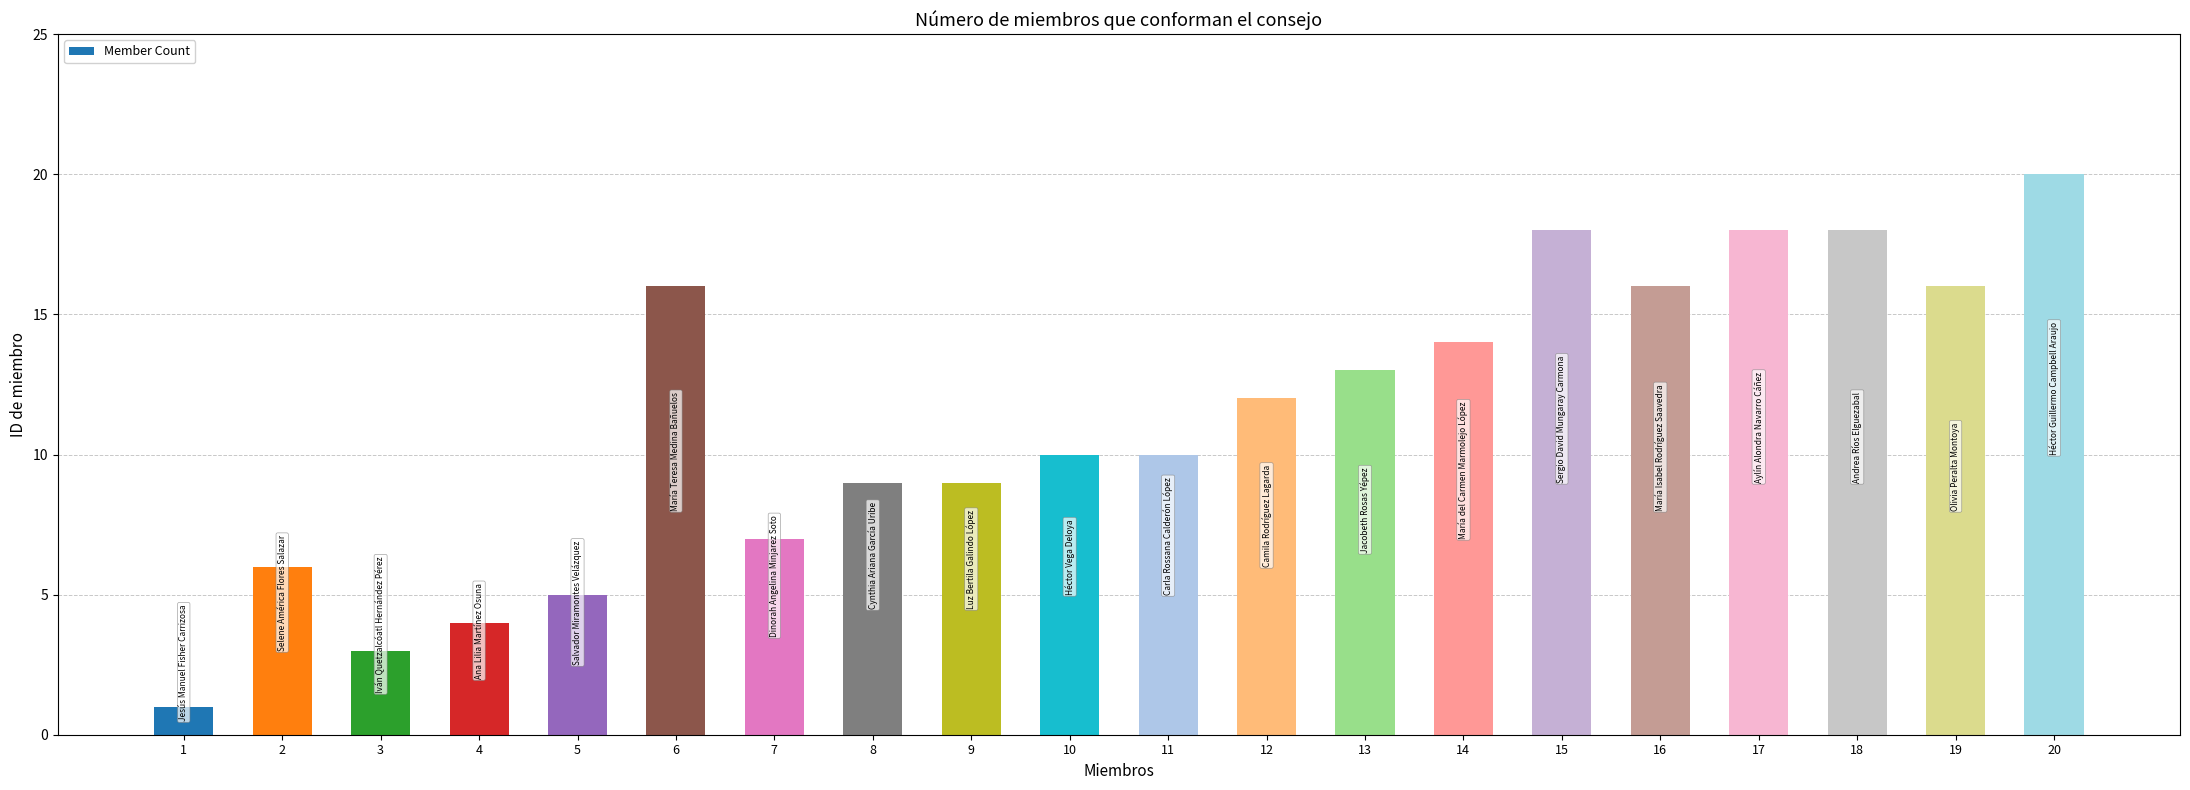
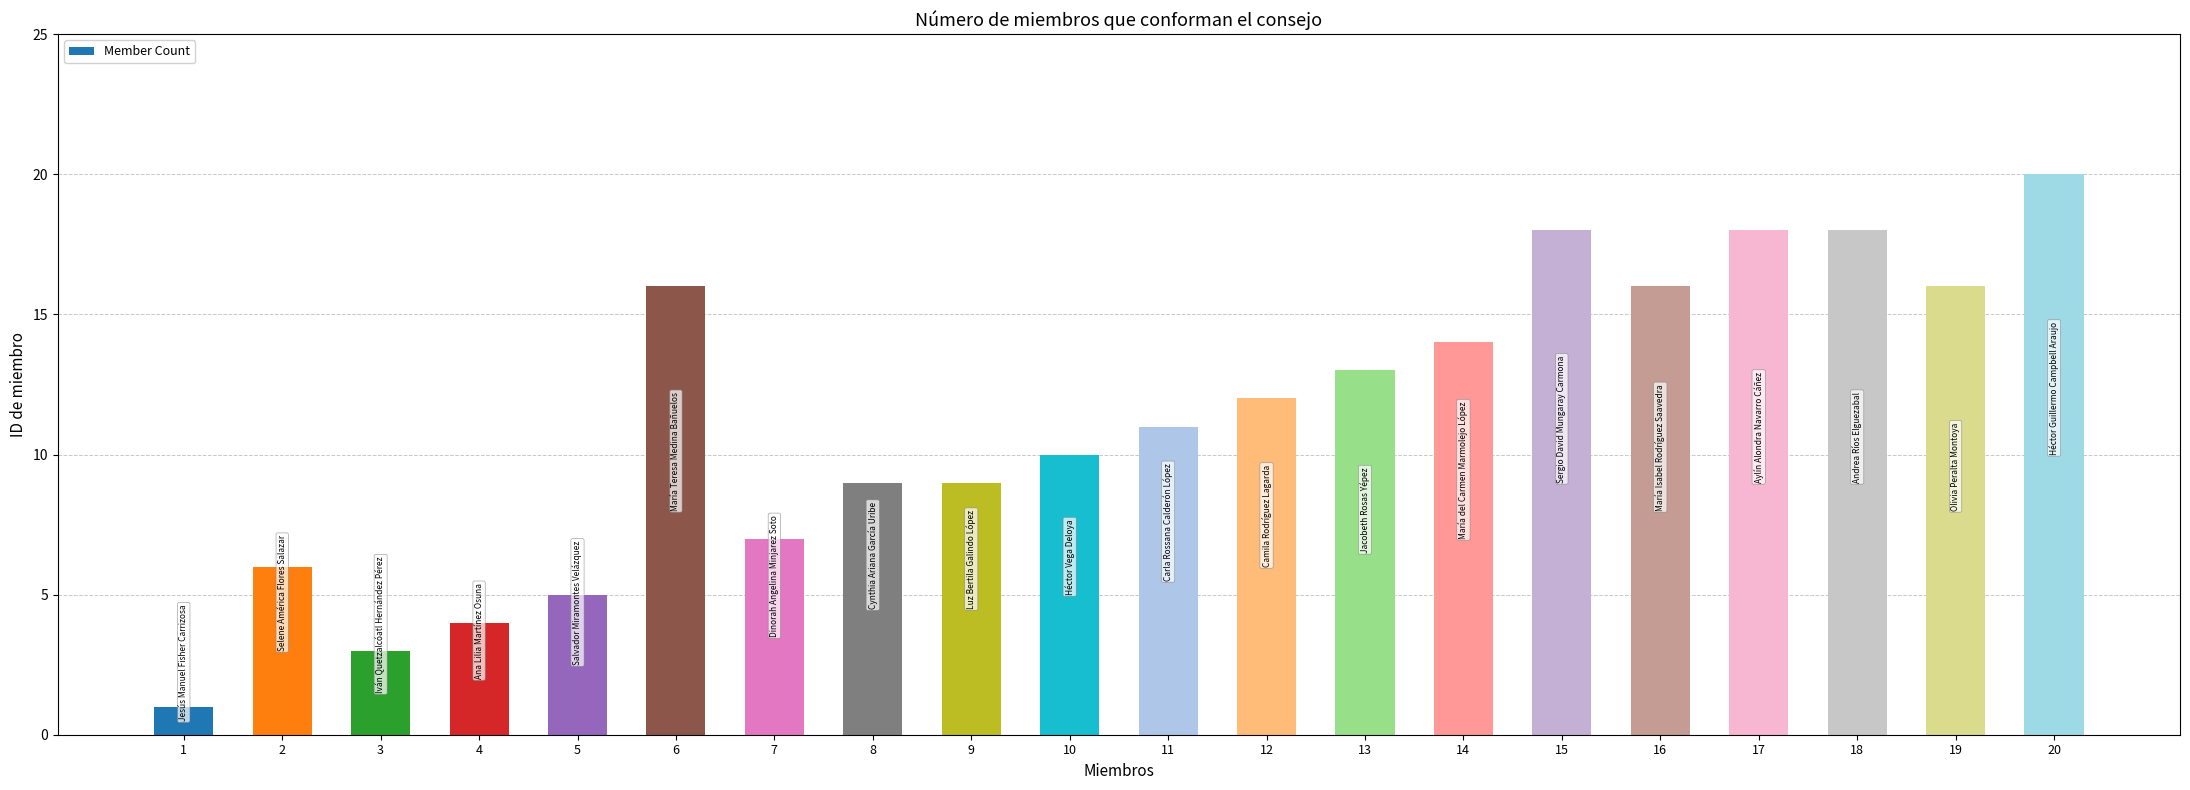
11: 10 -> 11
